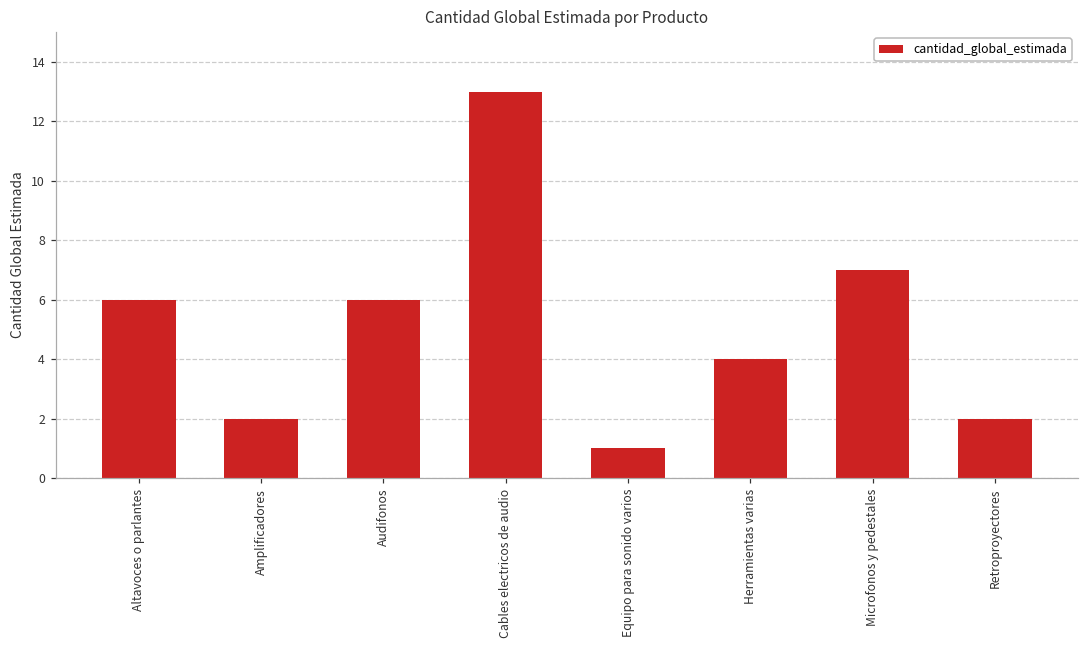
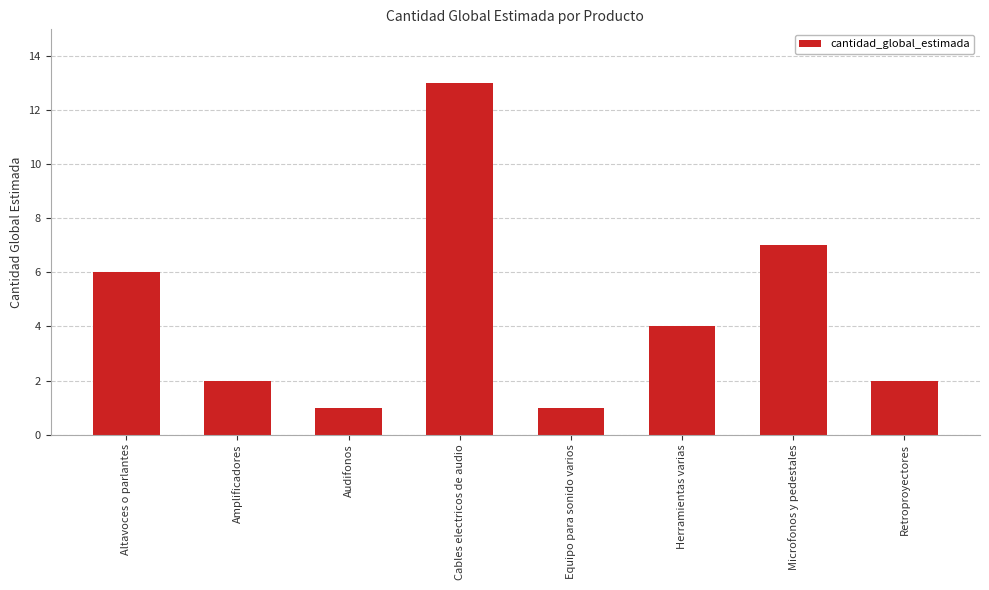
Audifonos: 6 -> 1
